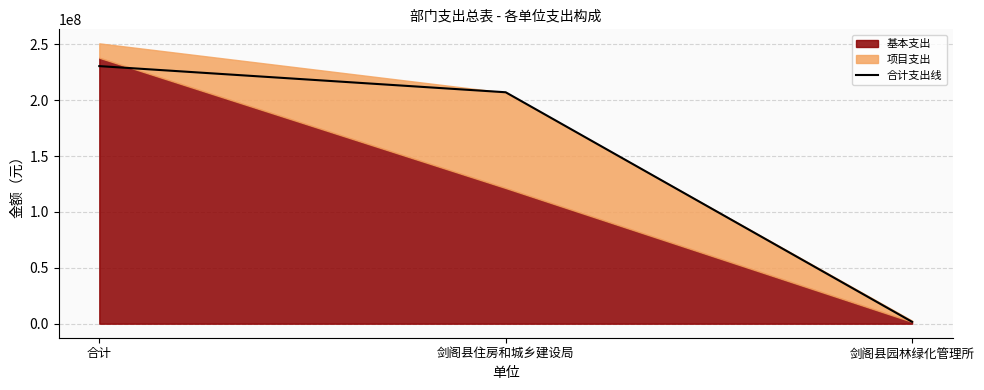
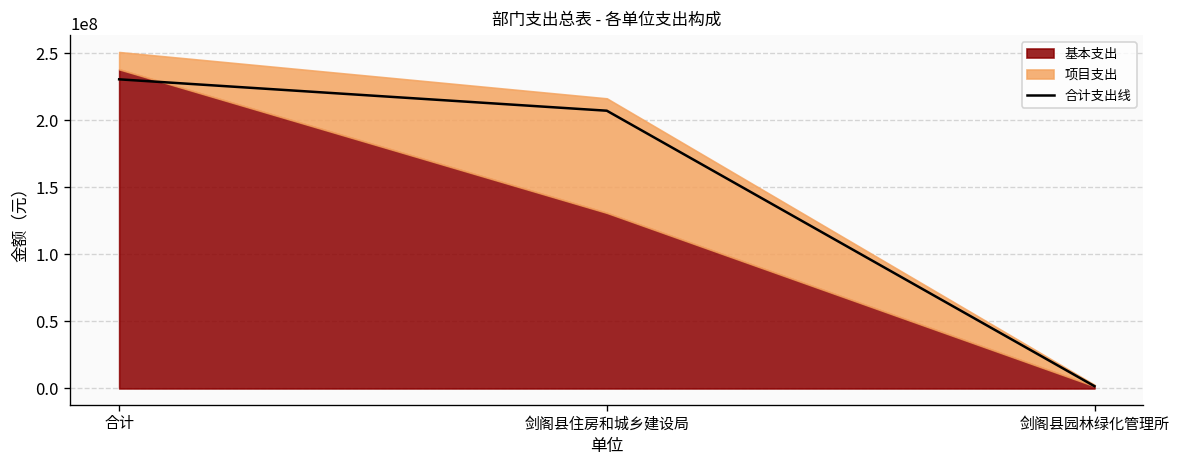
基本支出, 剑阁县住房和城乡建设局: 121000000 -> 131000000
